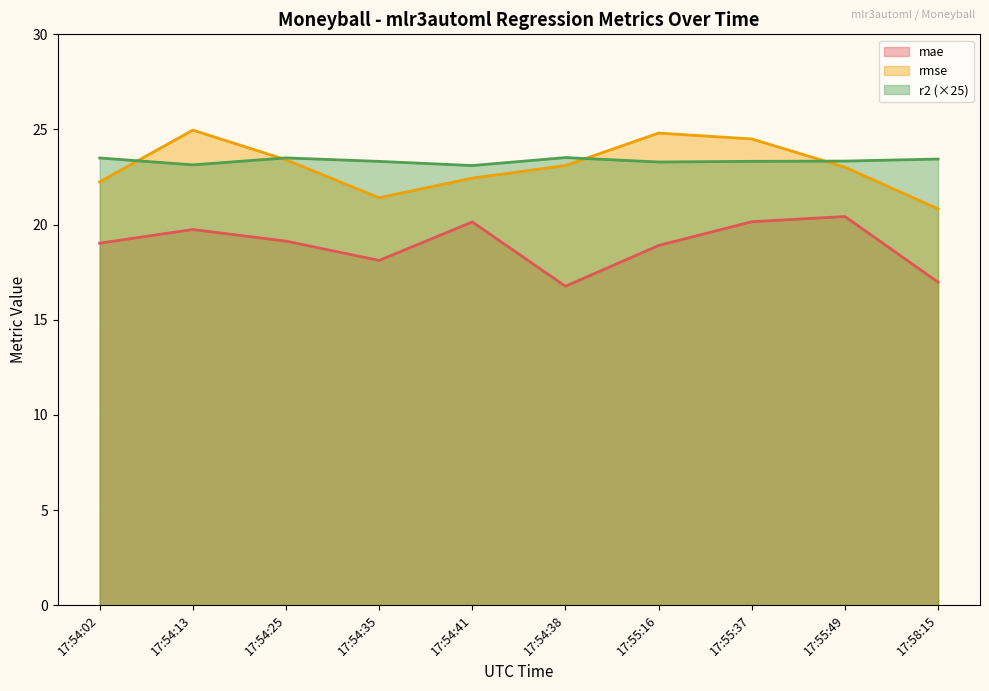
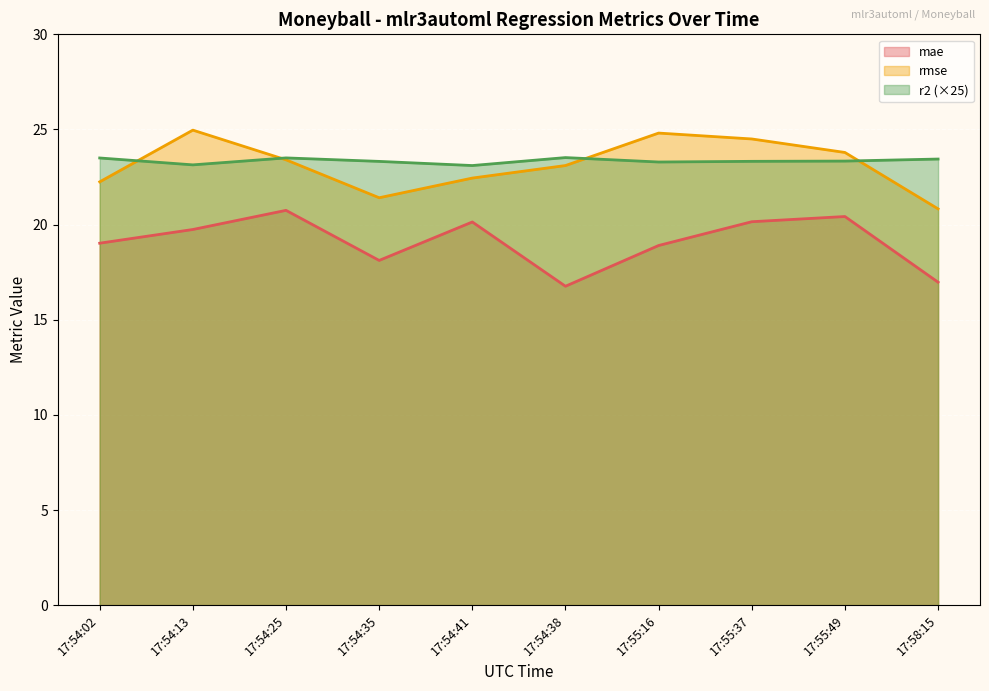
mae, 17:54:25: 19.1 -> 20.7
rmse, 17:55:49: 23.0 -> 23.8
